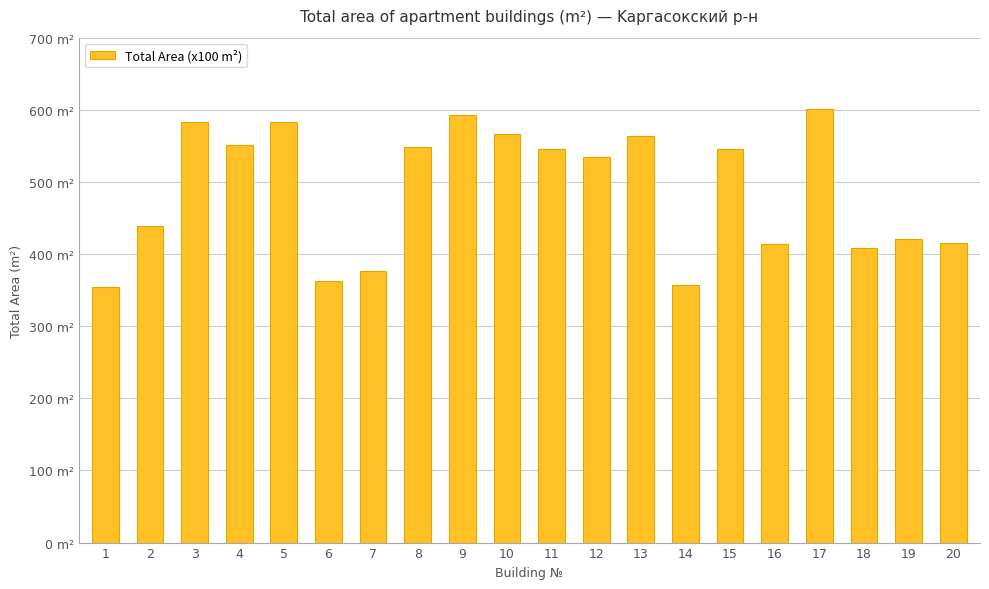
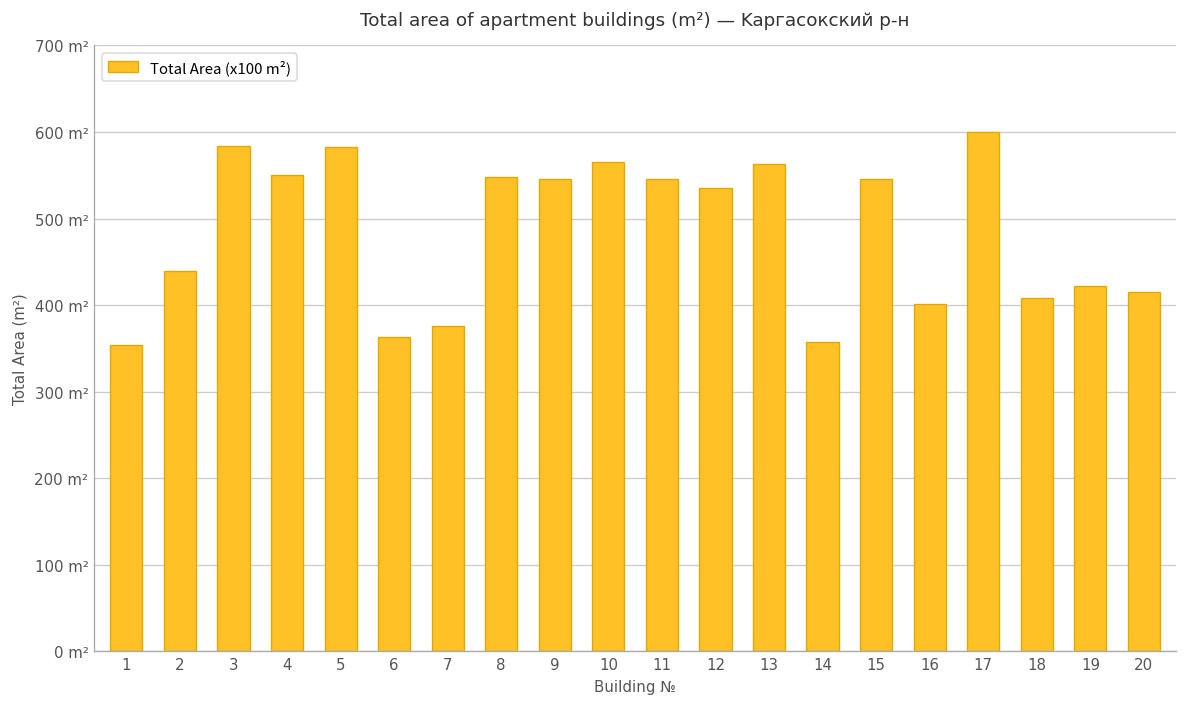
9: 590 m² -> 550 m²
16: 410 m² -> 400 m²
